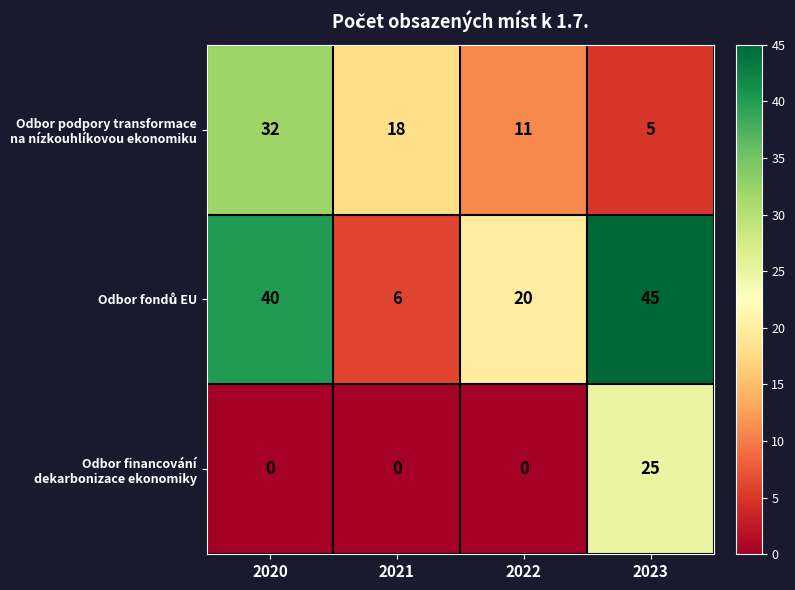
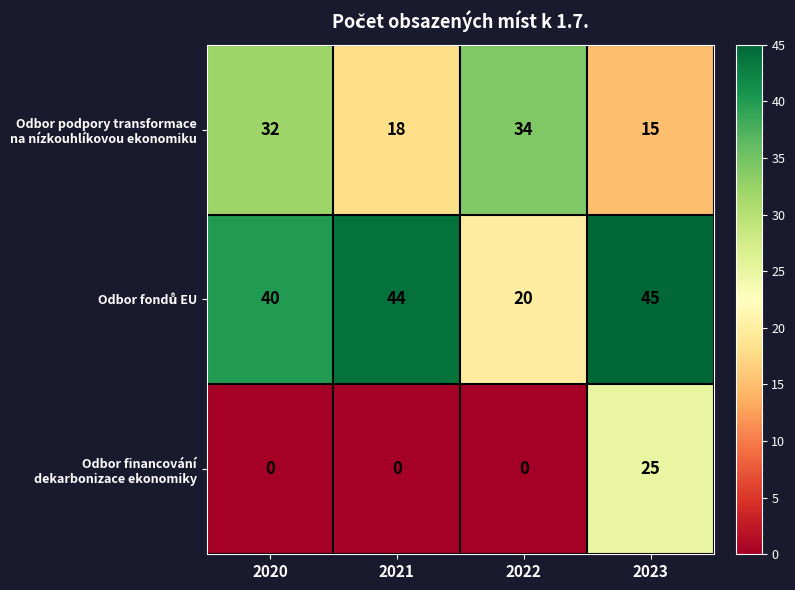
Odbor podpory transformace na nízkouhlíkovou ekonomiku, 2022: 11 -> 34
Odbor podpory transformace na nízkouhlíkovou ekonomiku, 2023: 5 -> 15
Odbor fondů EU, 2021: 6 -> 44
